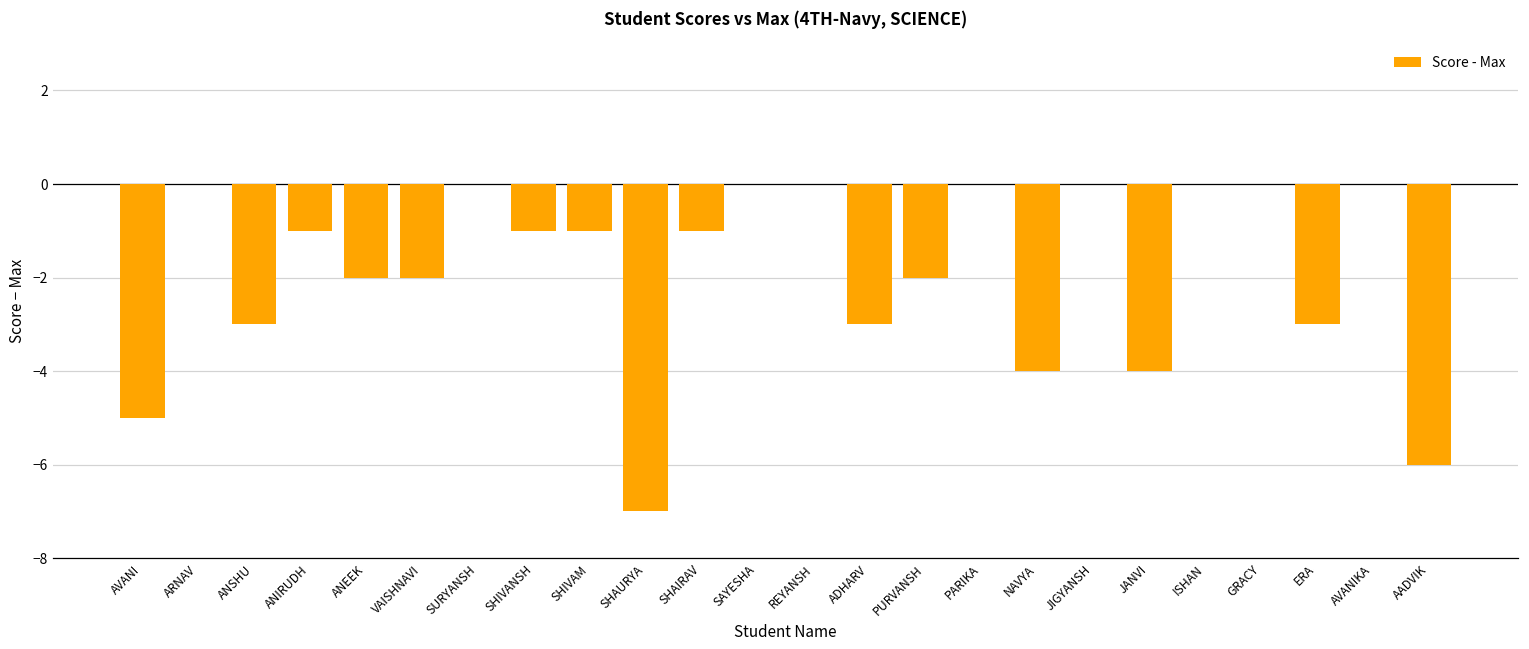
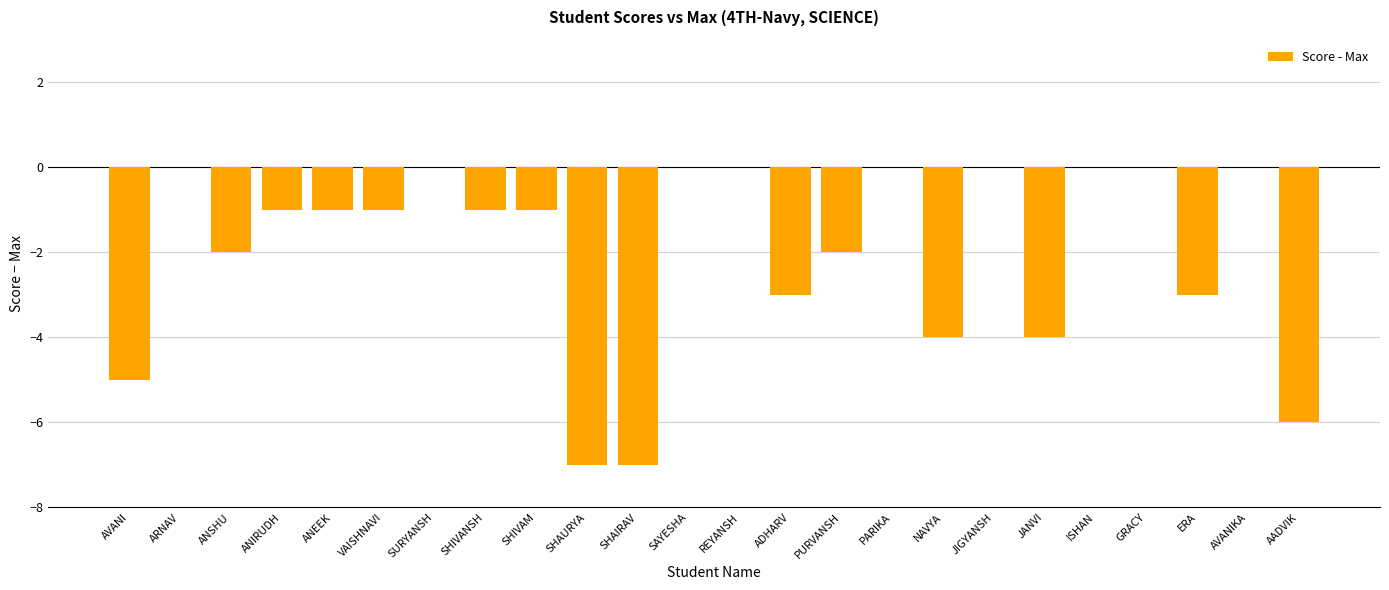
ANSHU: -3.0 -> -2.0
ANEEK: -2.0 -> -1.0
VAISHNAVI: -2.0 -> -1.0
SHAIRAV: -1.0 -> -7.0
